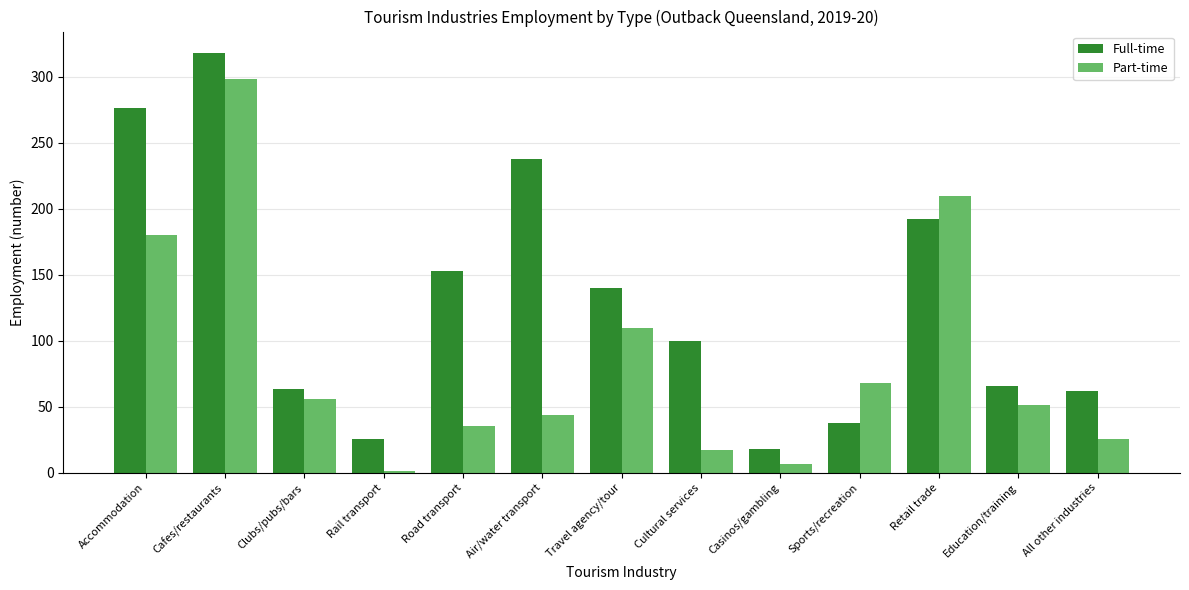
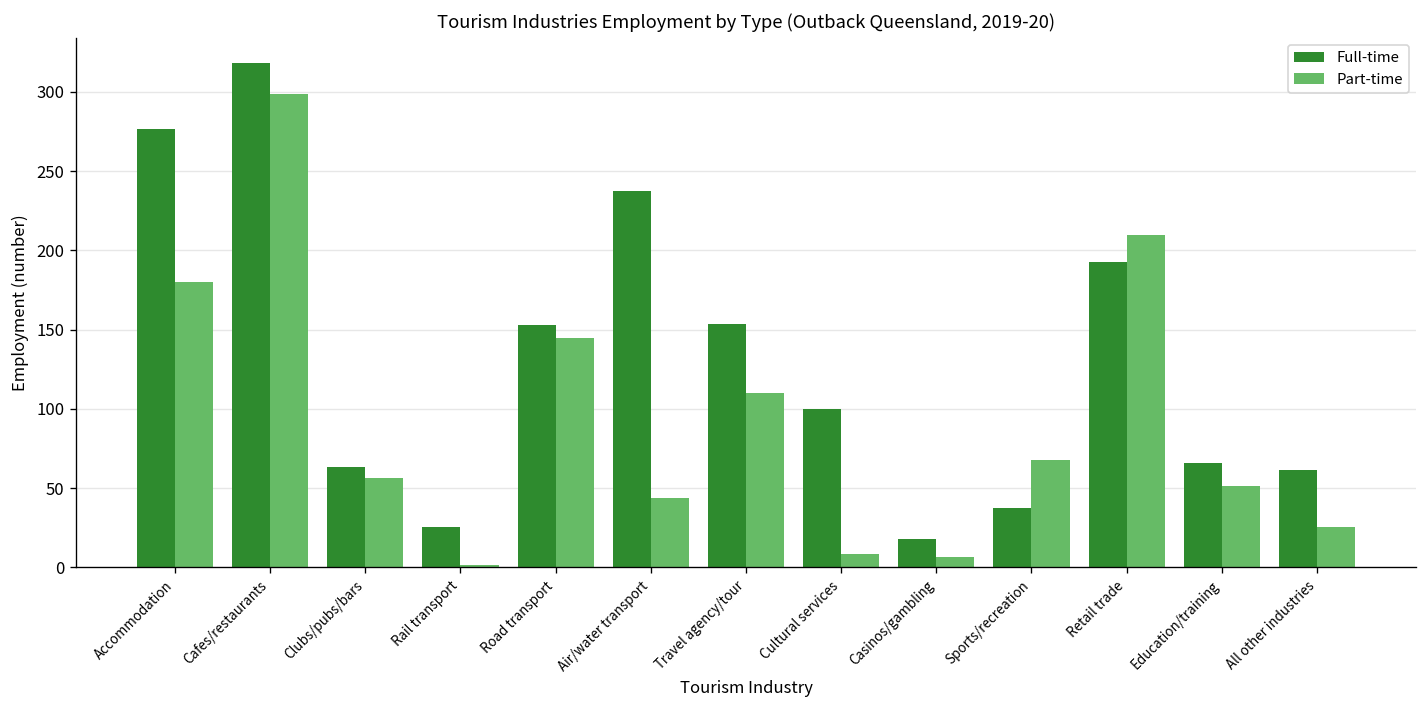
Part-time, Road transport: 35 -> 145
Full-time, Travel agency/tour: 140 -> 154
Part-time, Cultural services: 17 -> 9
